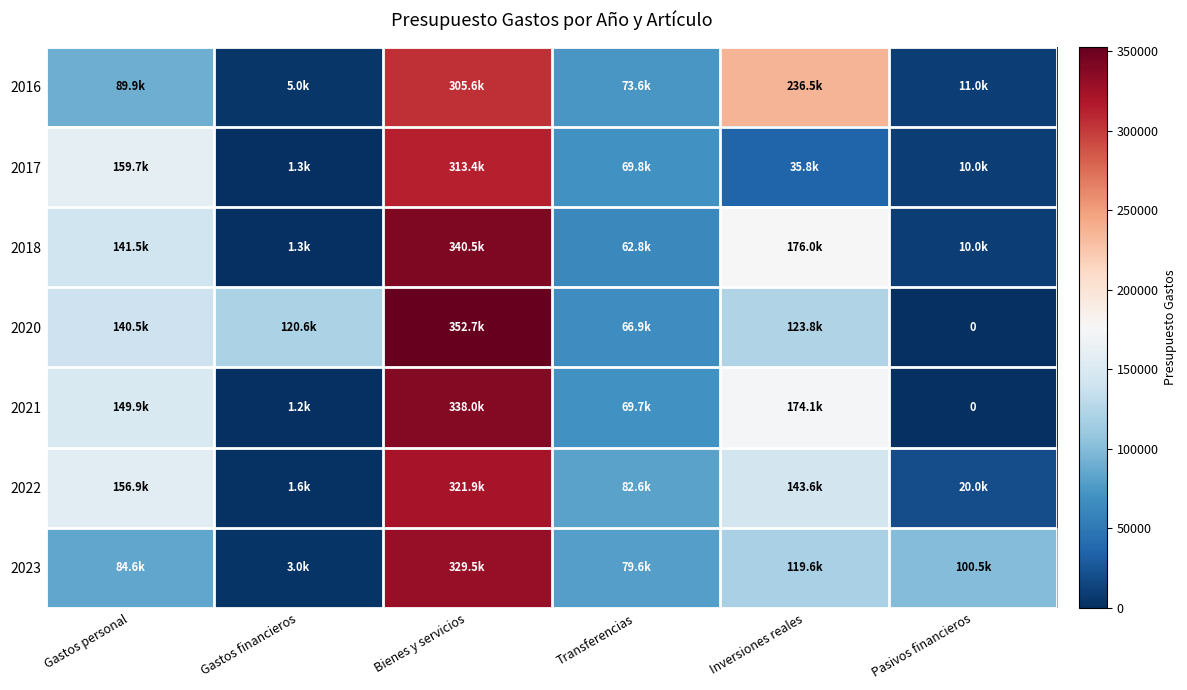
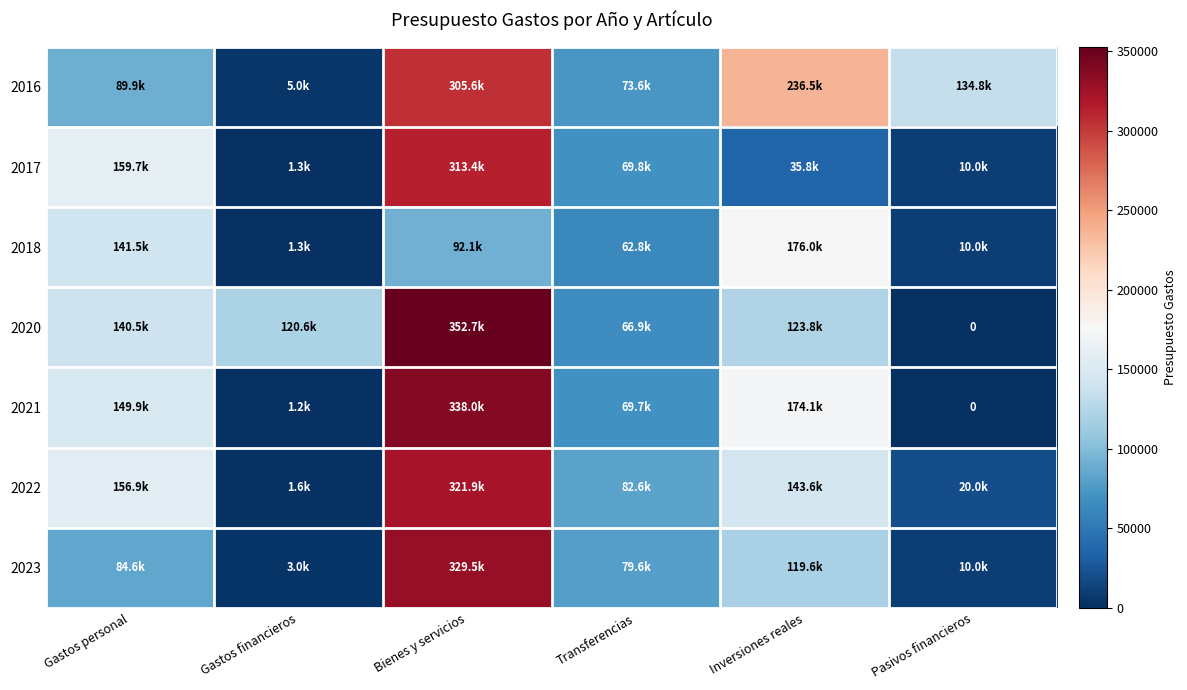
2016, Pasivos financieros: 11.0k -> 134.8k
2018, Bienes y servicios: 340.5k -> 92.1k
2023, Pasivos financieros: 100.5k -> 10.0k
